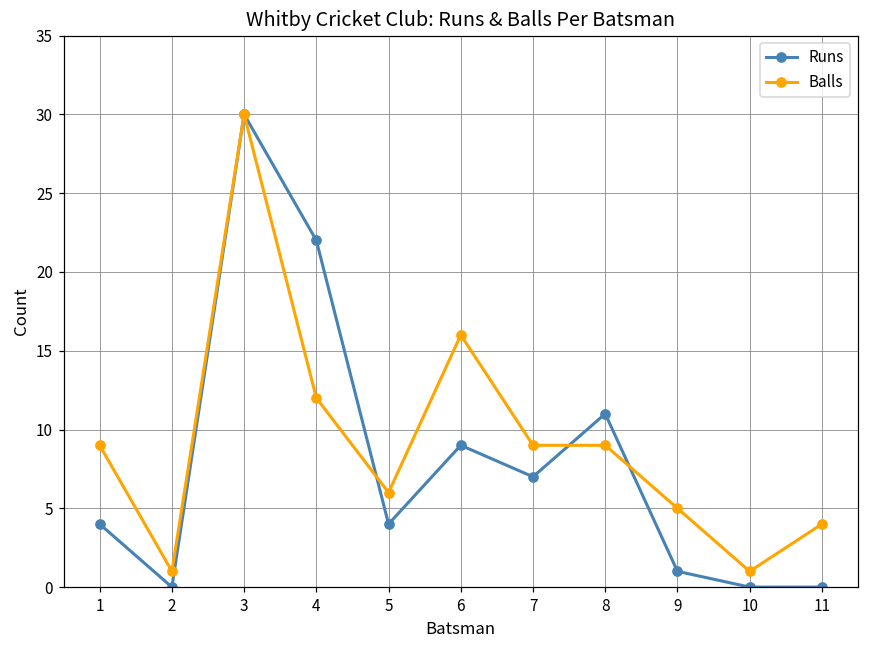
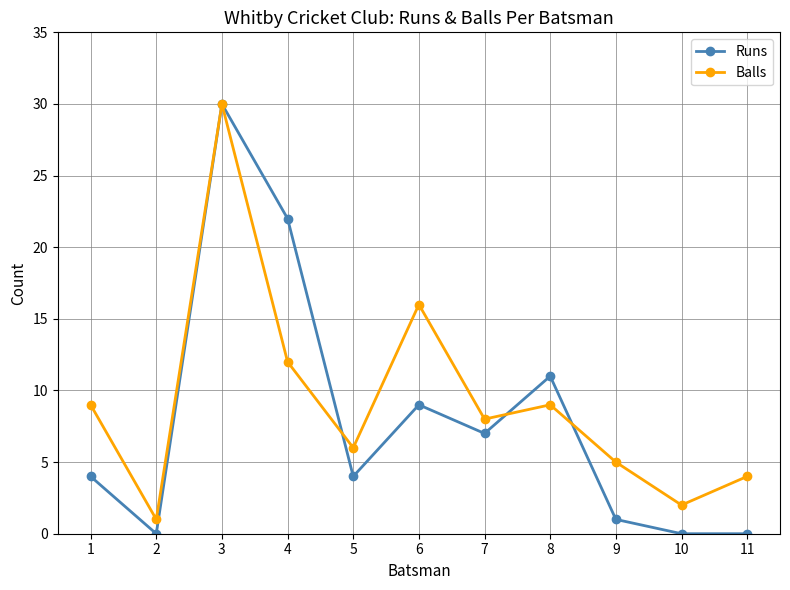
Balls, 7: 9 -> 8
Balls, 10: 1 -> 2
